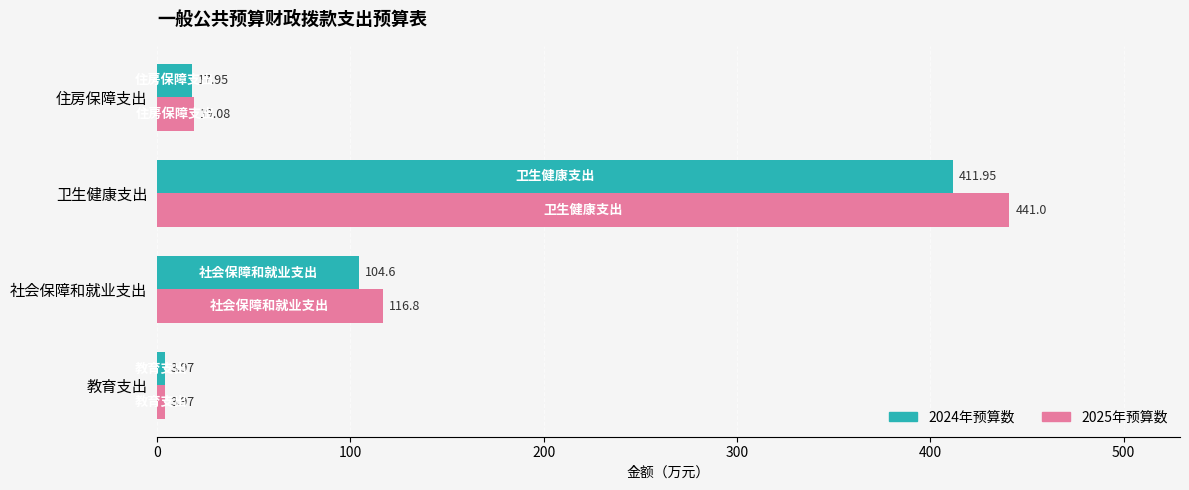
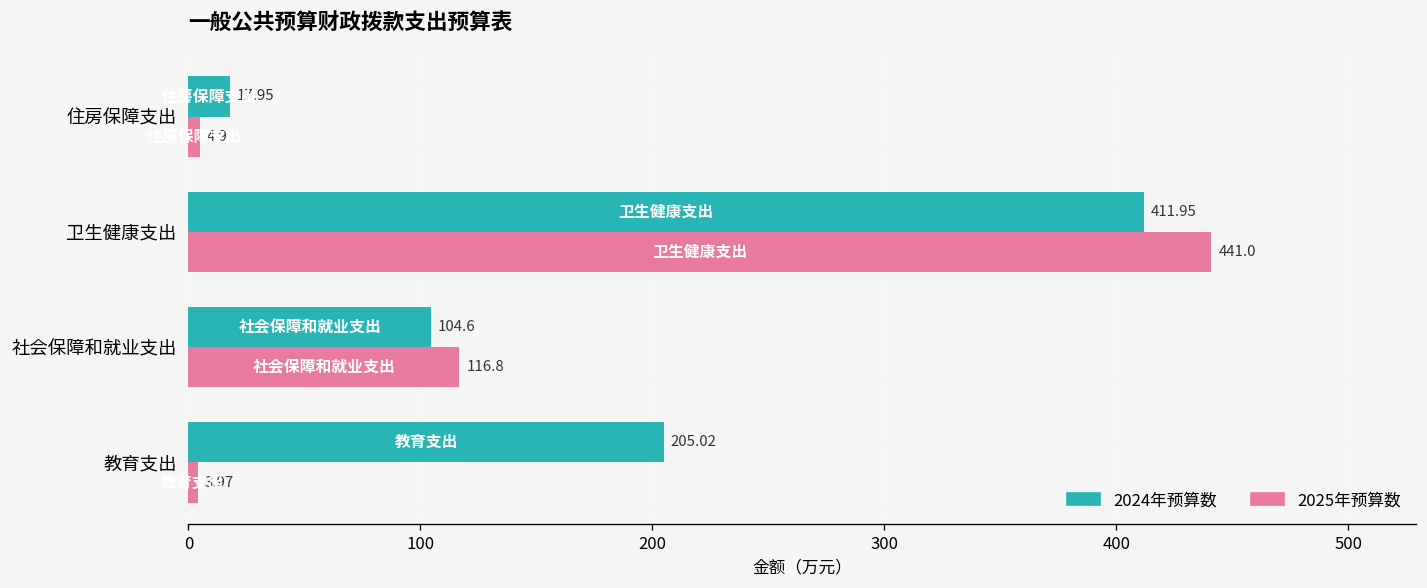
2025年预算数, 住房保障支出: 19.08 -> 4.9
2024年预算数, 教育支出: 3.97 -> 205.02
